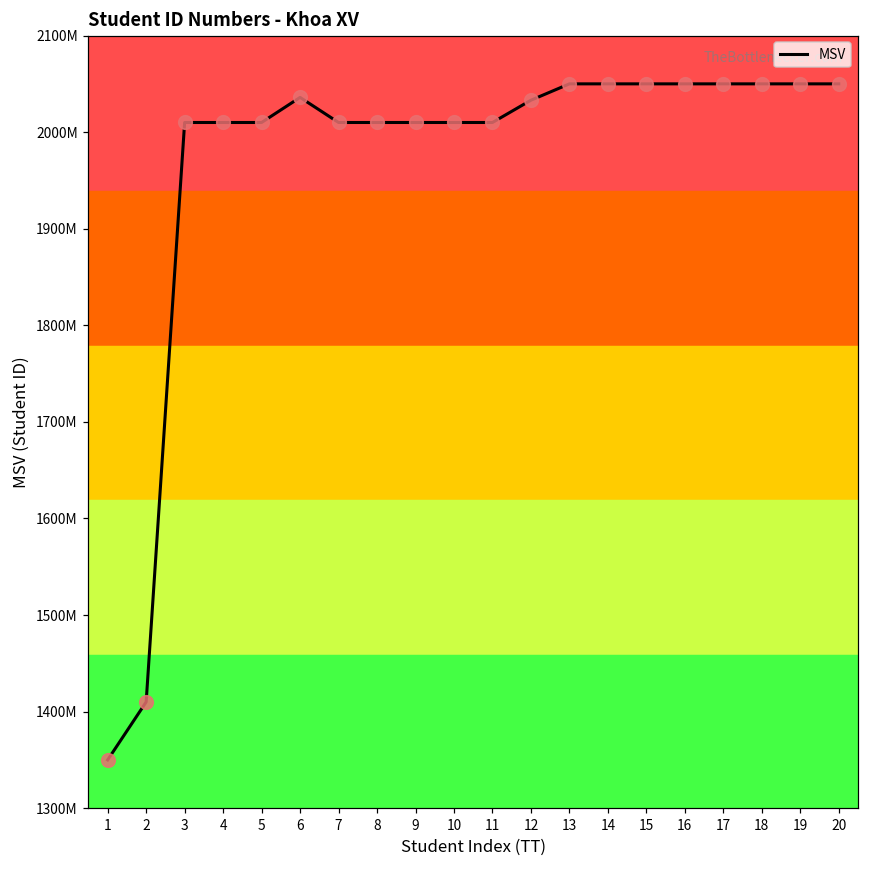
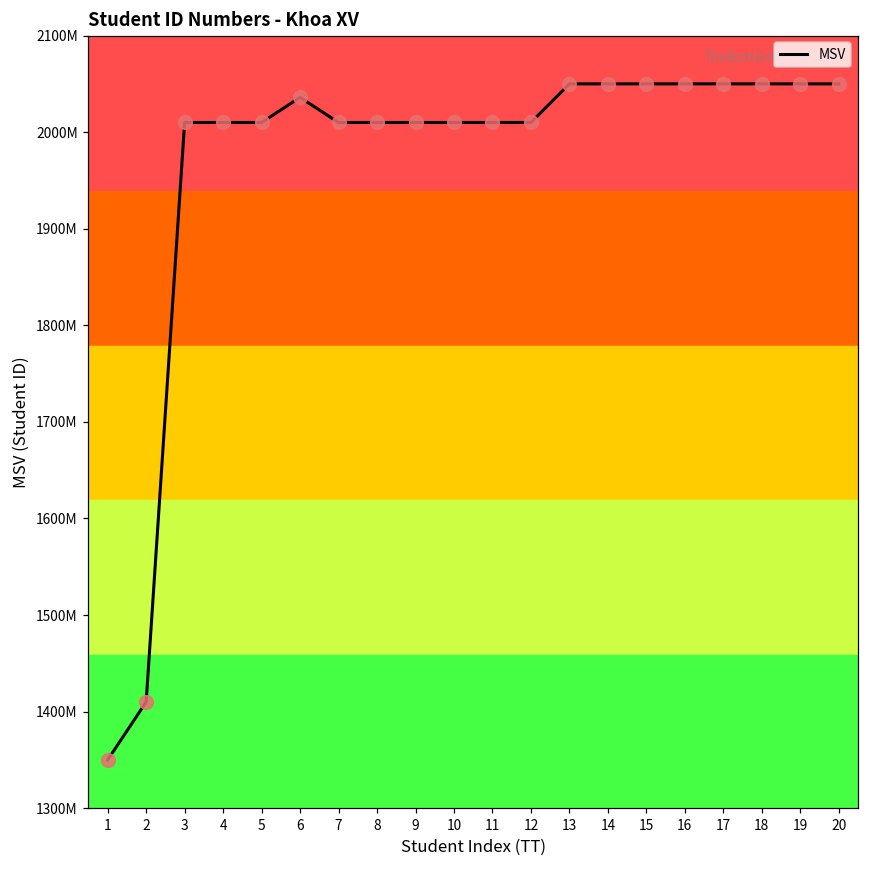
12: 2030000000 -> 2010000000
